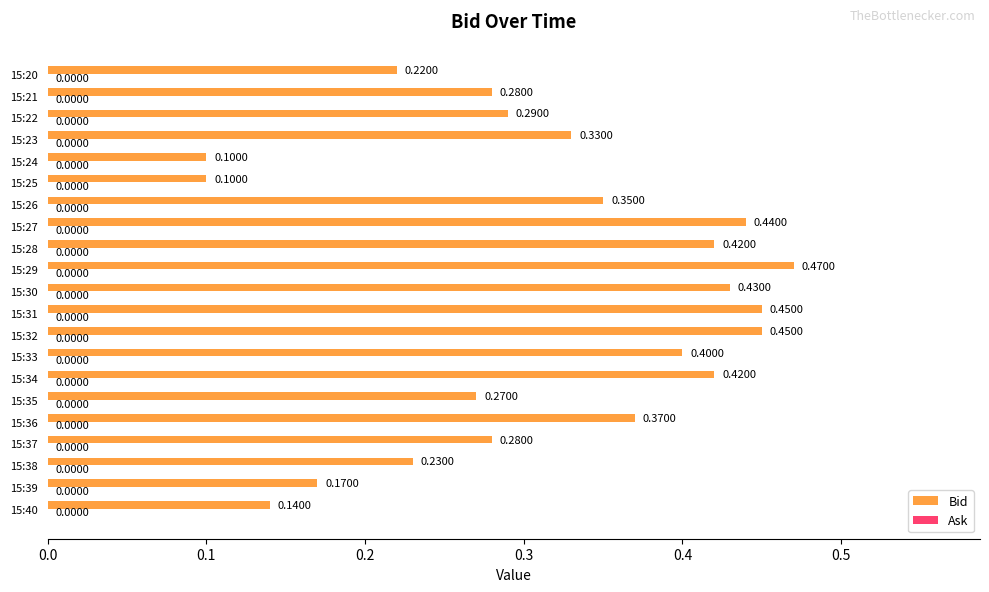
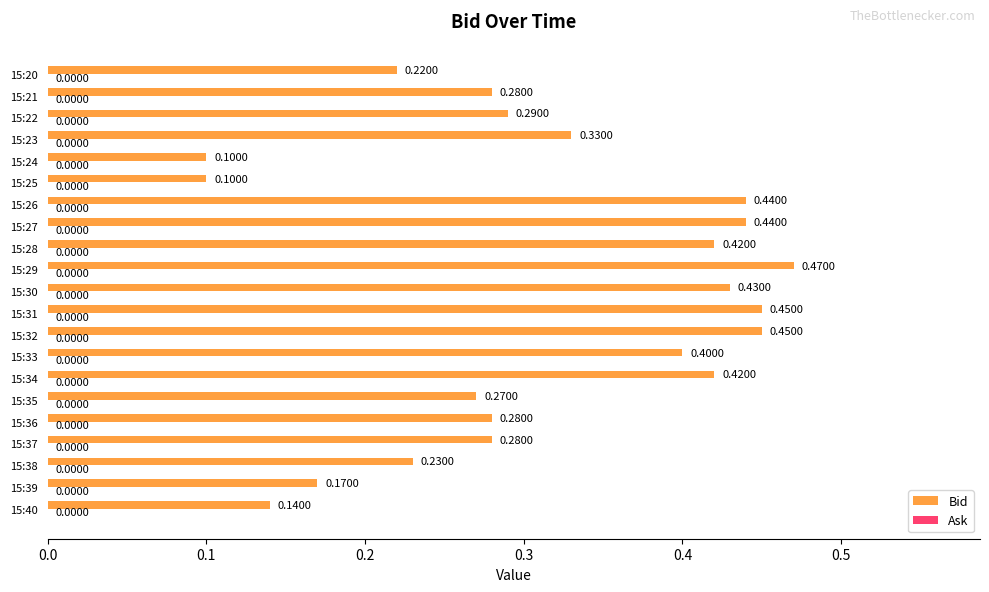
Bid, 15:26: 0.3500 -> 0.4400
Bid, 15:36: 0.3700 -> 0.2800
